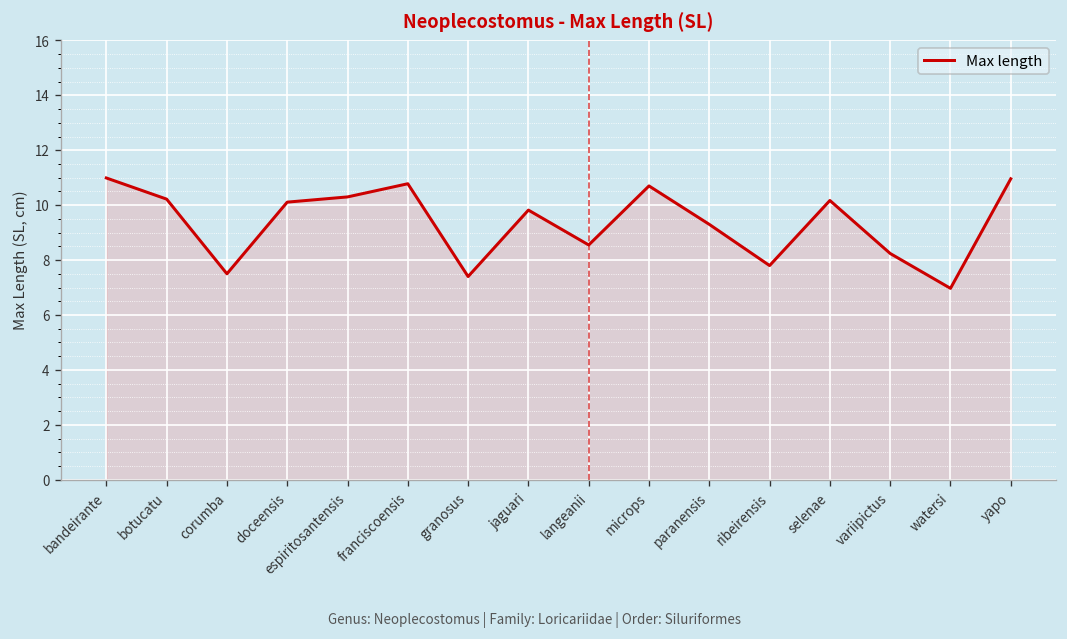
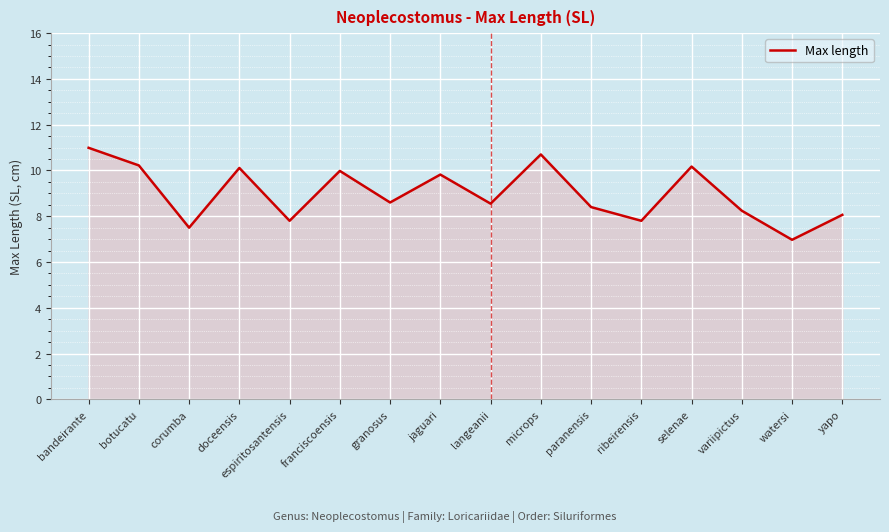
espiritosantensis: 10.3 -> 7.8
franciscoensis: 10.8 -> 10.0
granosus: 7.4 -> 8.6
paranensis: 9.3 -> 8.4
yapo: 11.0 -> 8.1
